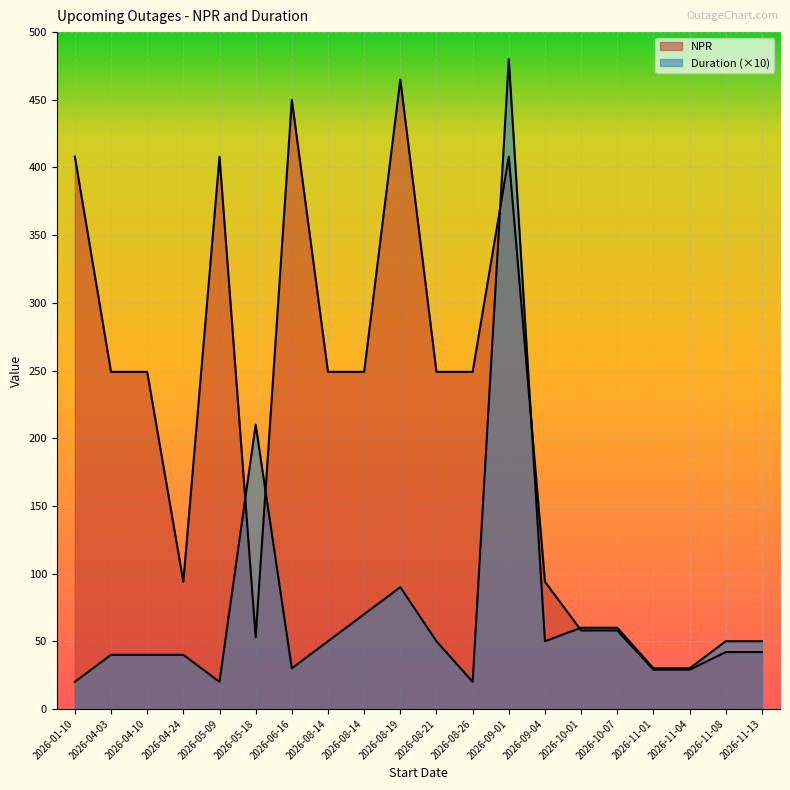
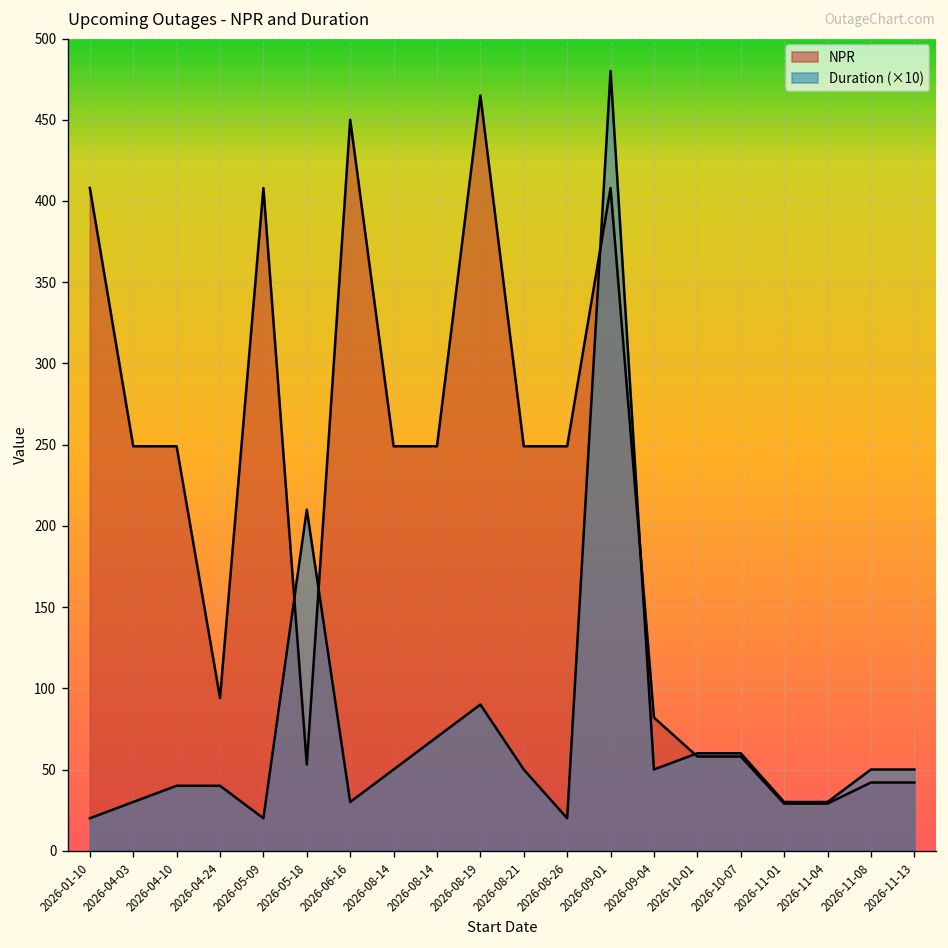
Duration (×10), 2026-04-03: 40 -> 30
NPR, 2026-09-04: 94 -> 82
